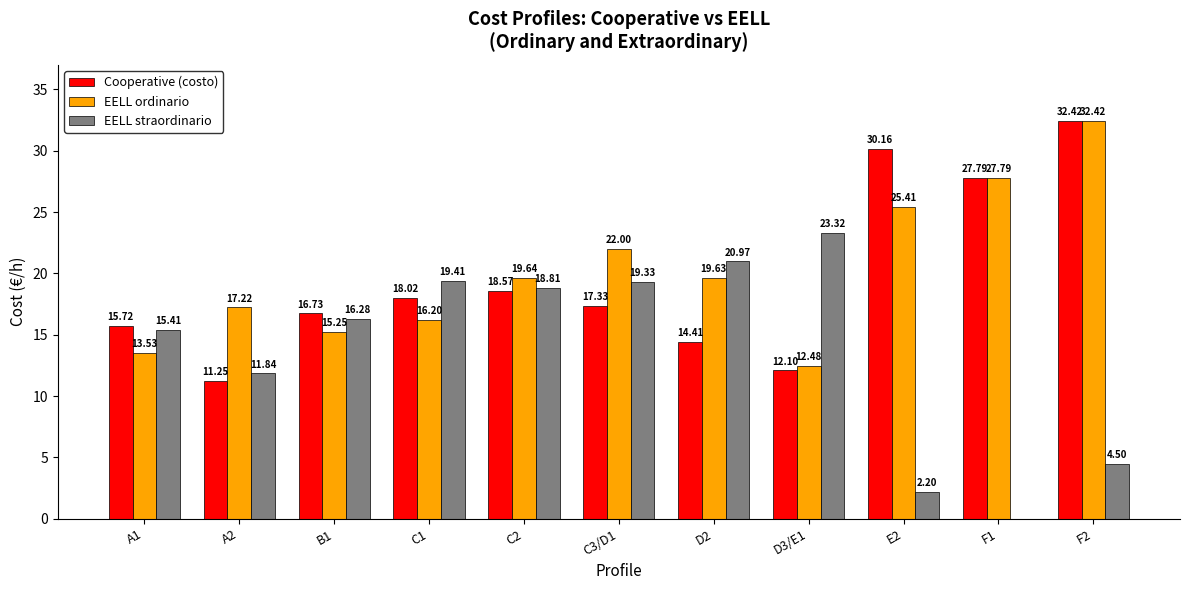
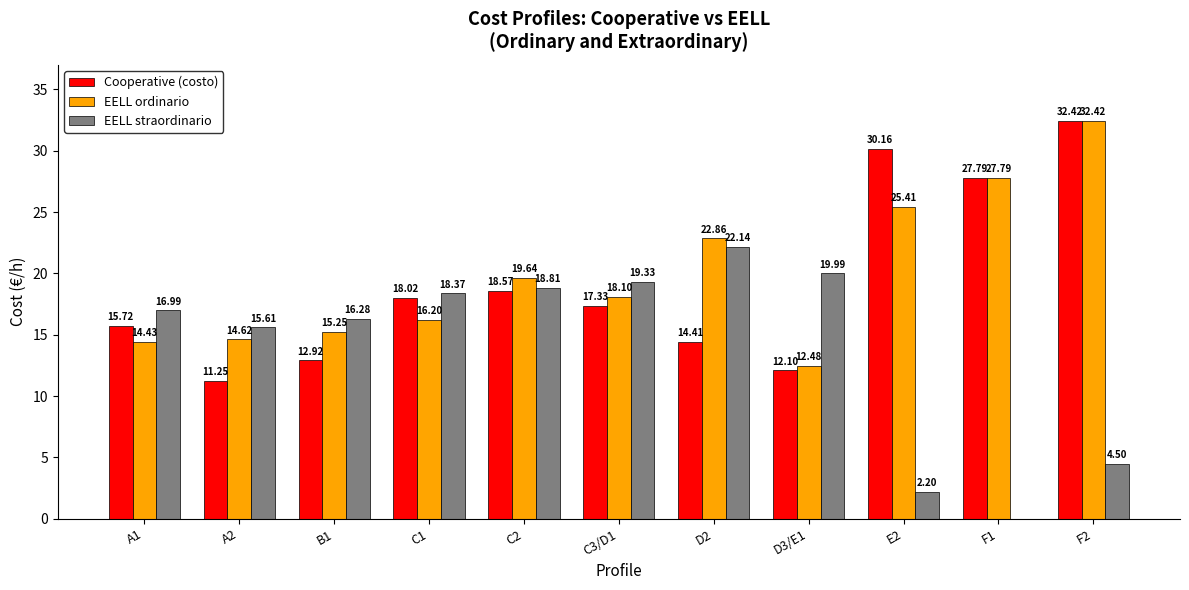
EELL ordinario, A1: 13.53 -> 14.43
EELL straordinario, A1: 15.41 -> 16.99
EELL ordinario, A2: 17.22 -> 14.62
EELL straordinario, A2: 11.84 -> 15.61
Cooperative (costo), B1: 16.73 -> 12.92
EELL straordinario, C1: 19.41 -> 18.37
EELL ordinario, C3/D1: 22.00 -> 18.10
EELL ordinario, D2: 19.63 -> 22.86
EELL straordinario, D2: 20.97 -> 22.14
EELL straordinario, D3/E1: 23.32 -> 19.99
